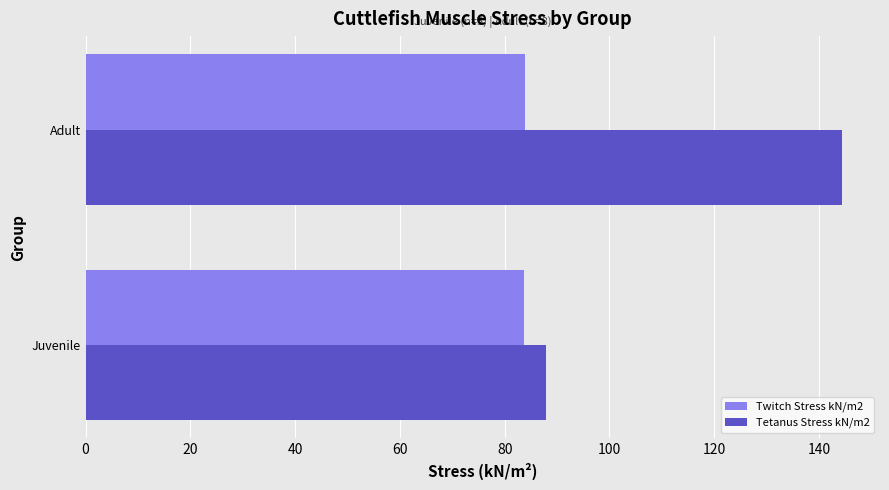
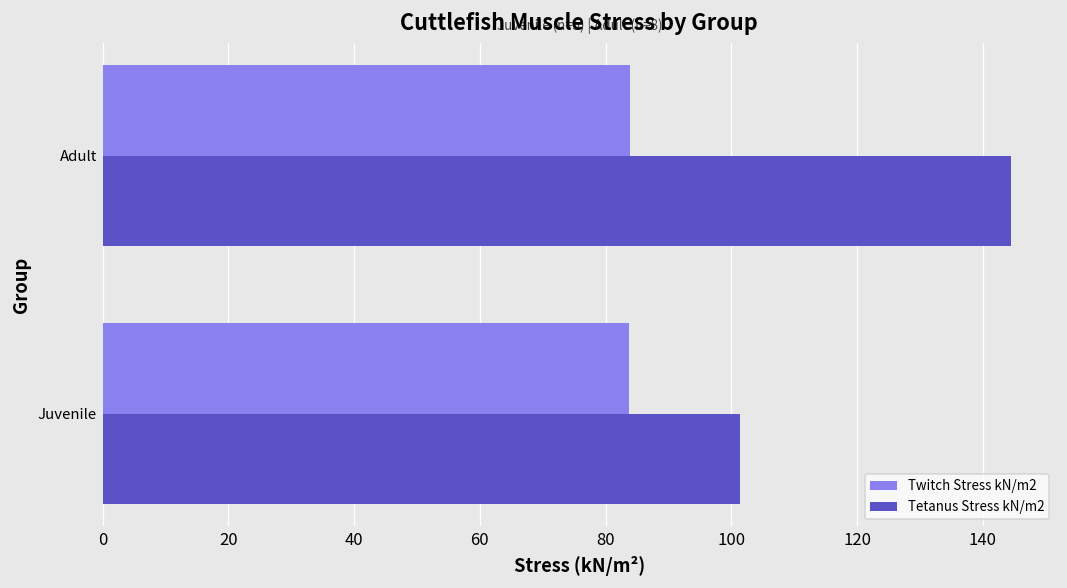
Tetanus Stress kN/m2, Juvenile: 88 -> 101
